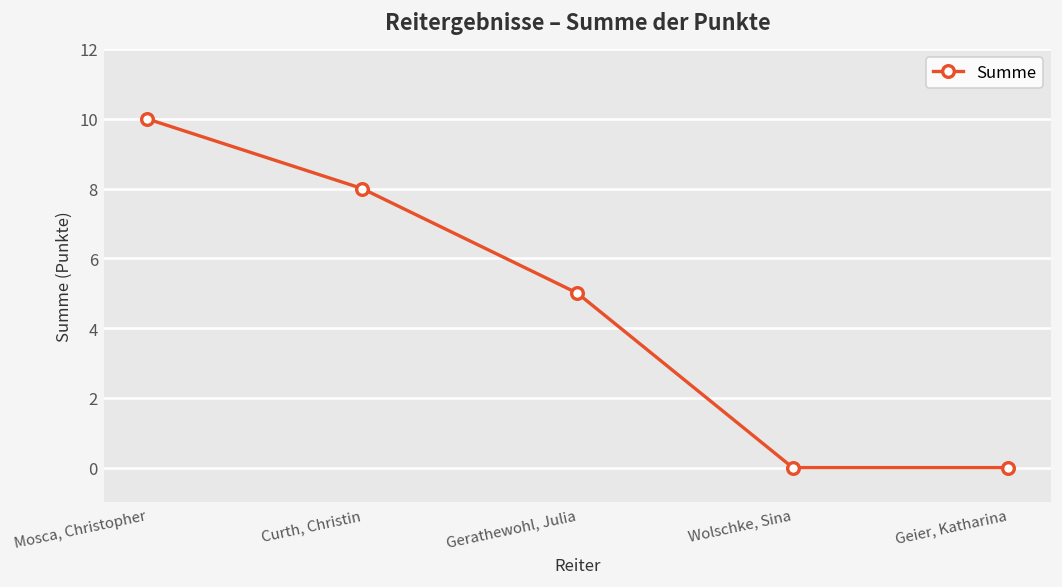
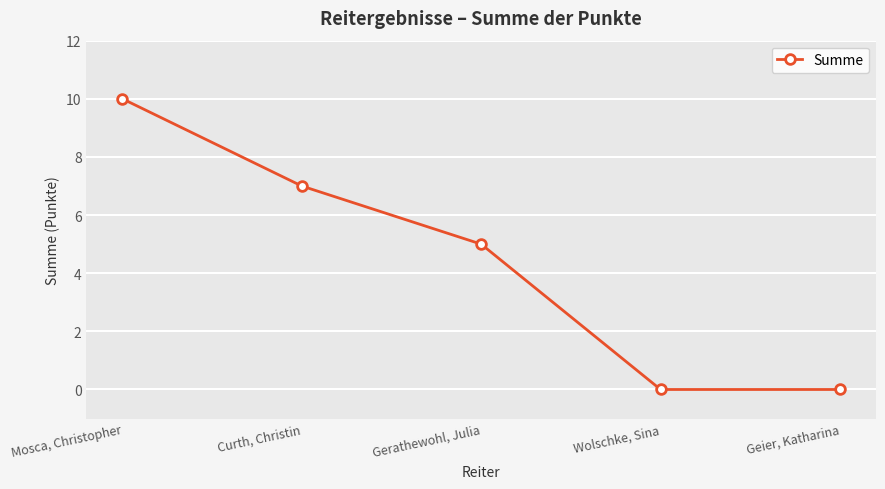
Curth, Christin: 8 -> 7
